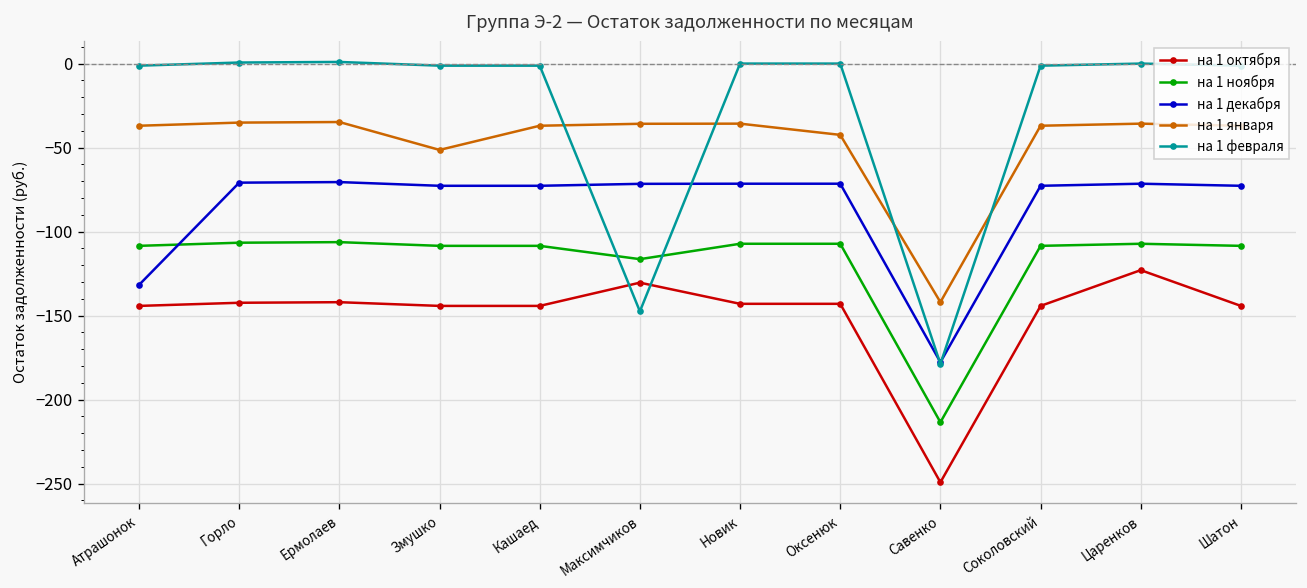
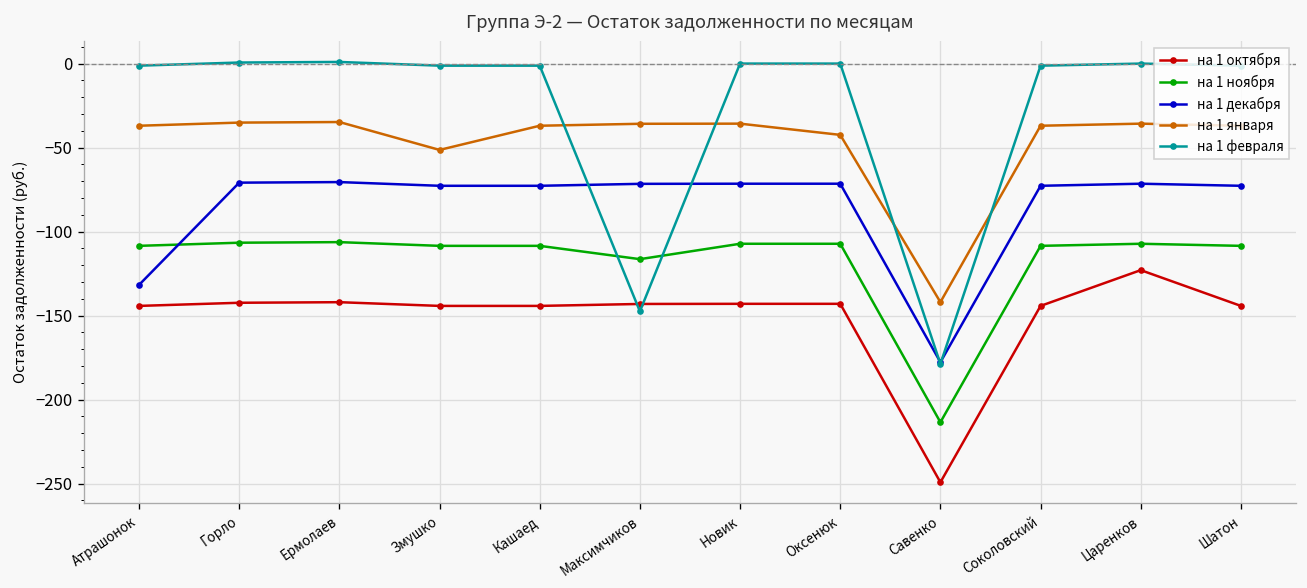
на 1 октября, Максимчиков: -130 -> -143
